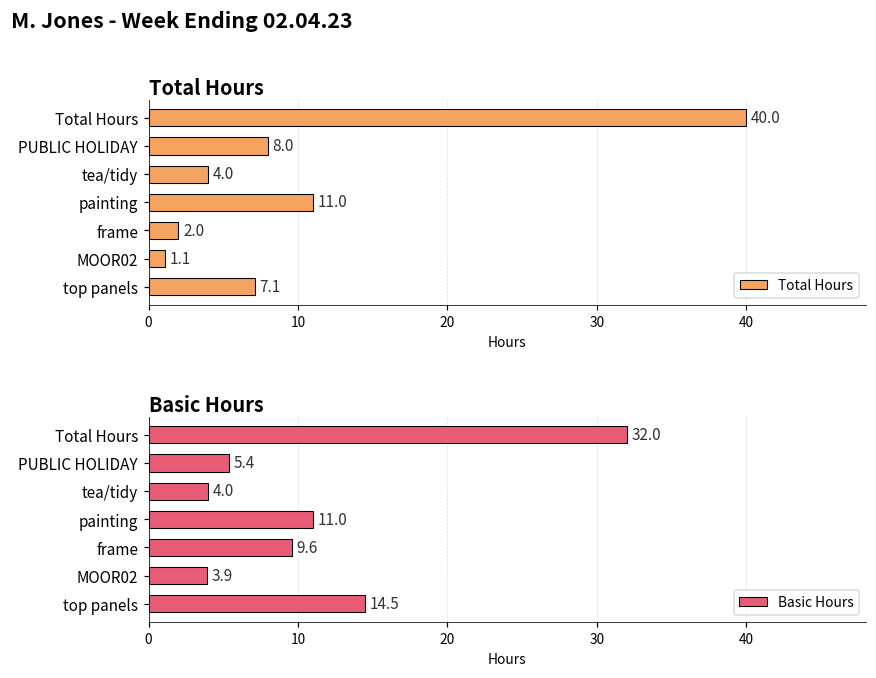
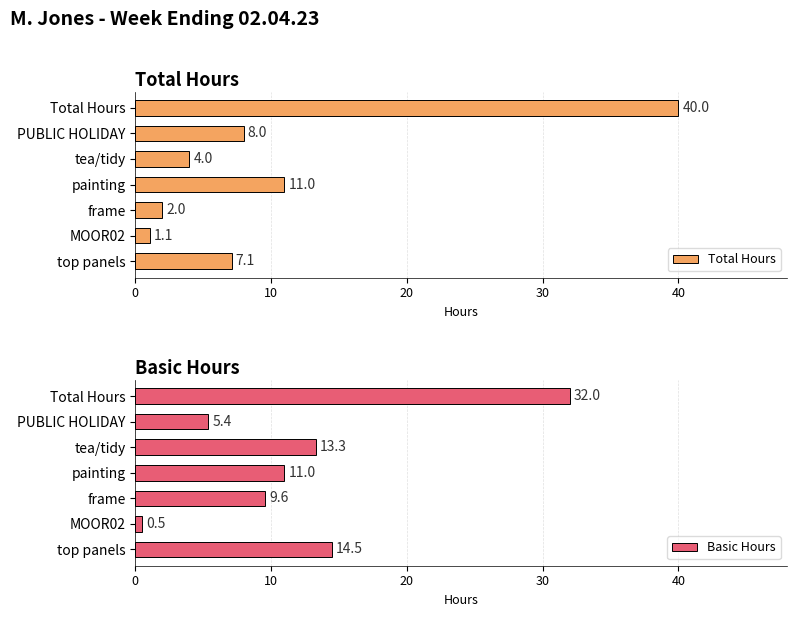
Basic Hours, tea/tidy: 4.0 -> 13.3
Basic Hours, MOOR02: 3.9 -> 0.5
